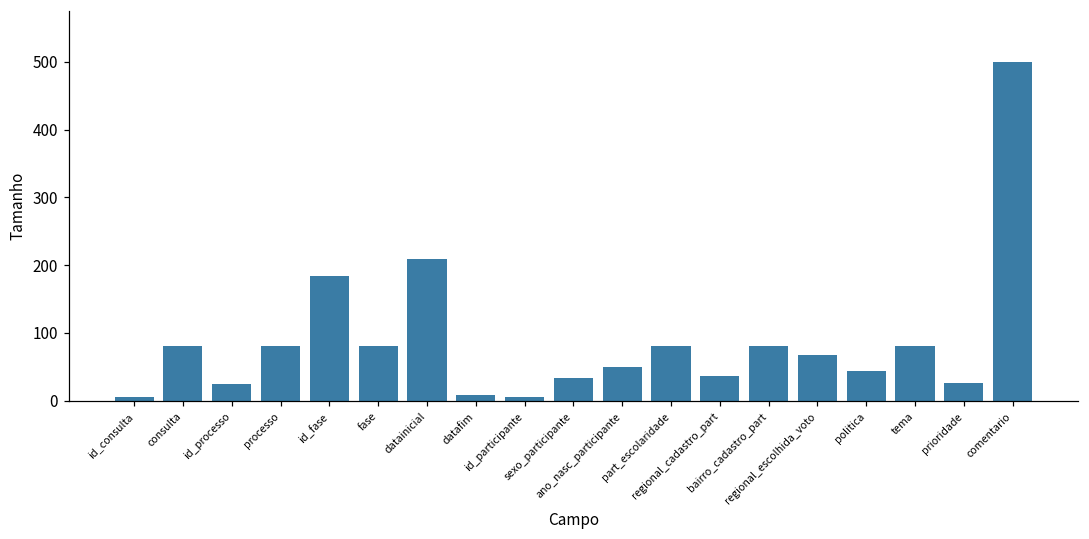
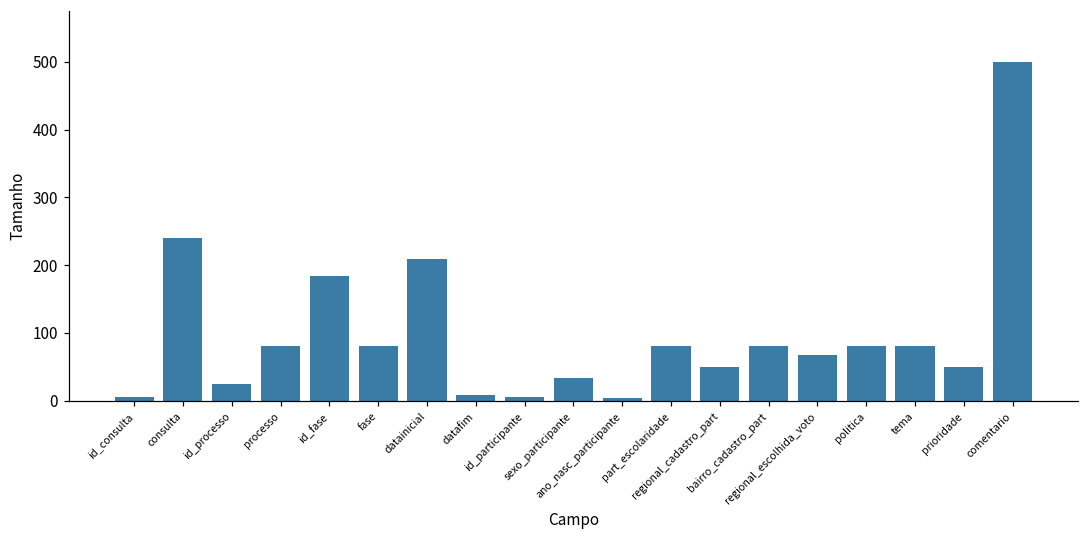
consulta: 80 -> 240
ano_nasc_participante: 50 -> 0
regional_cadastro_part: 40 -> 50
politica: 40 -> 80
prioridade: 30 -> 50
